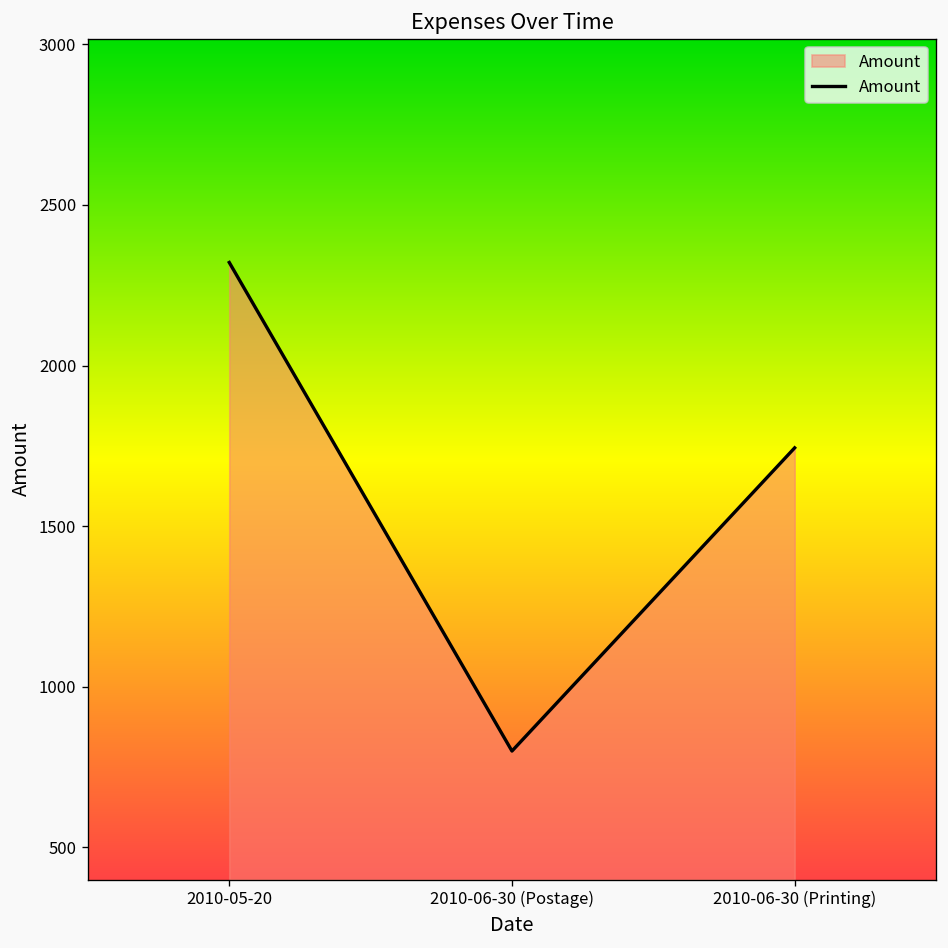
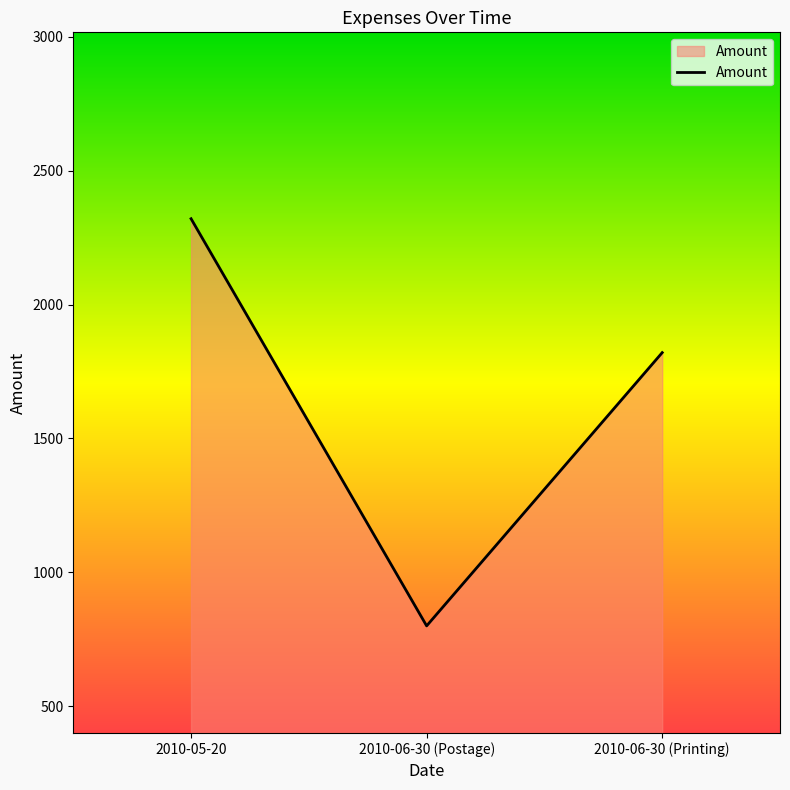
2010-06-30 (Printing): 1740 -> 1820
